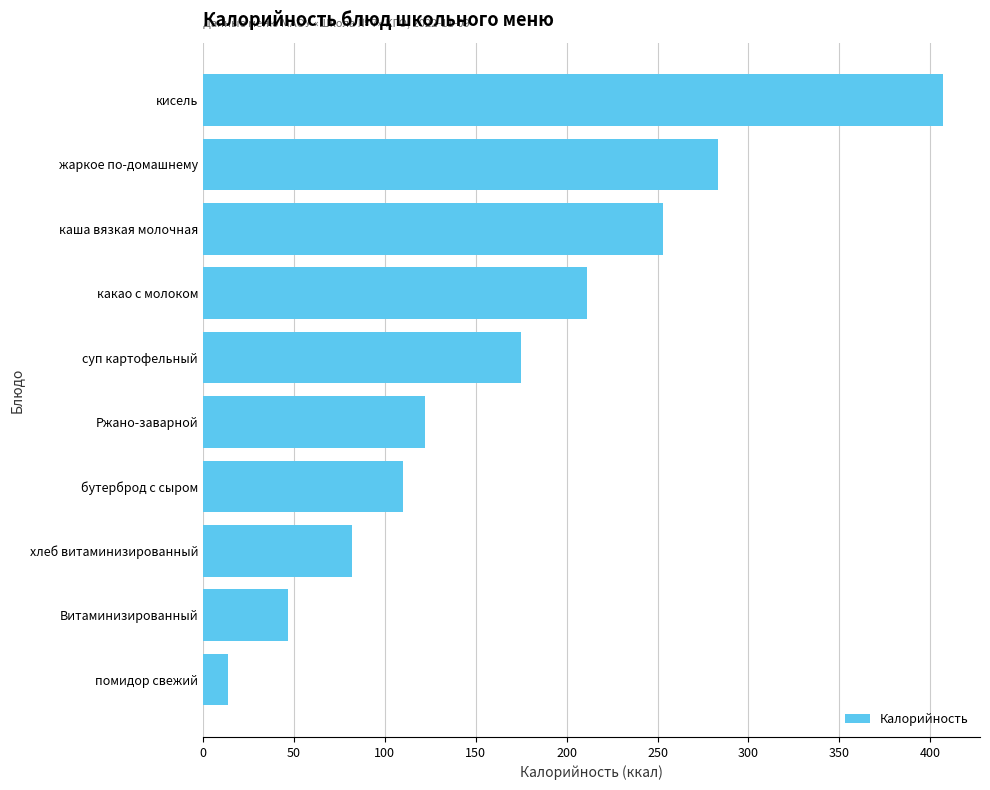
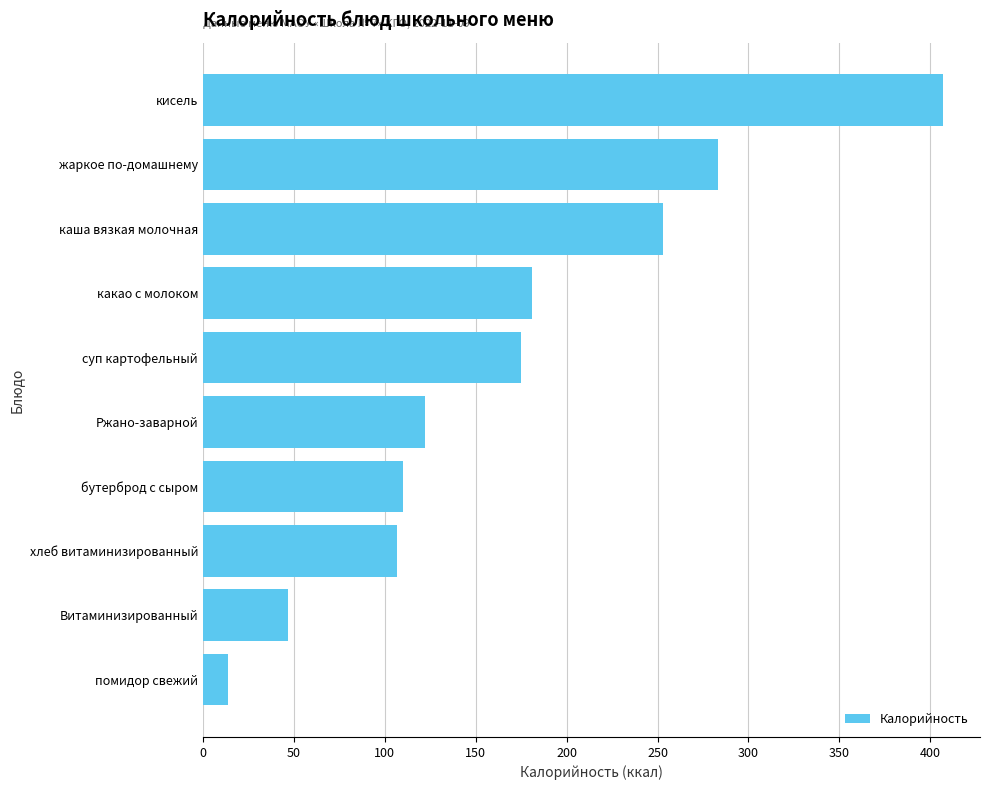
какао с молоком: 211 -> 181
хлеб витаминизированный: 82 -> 107
